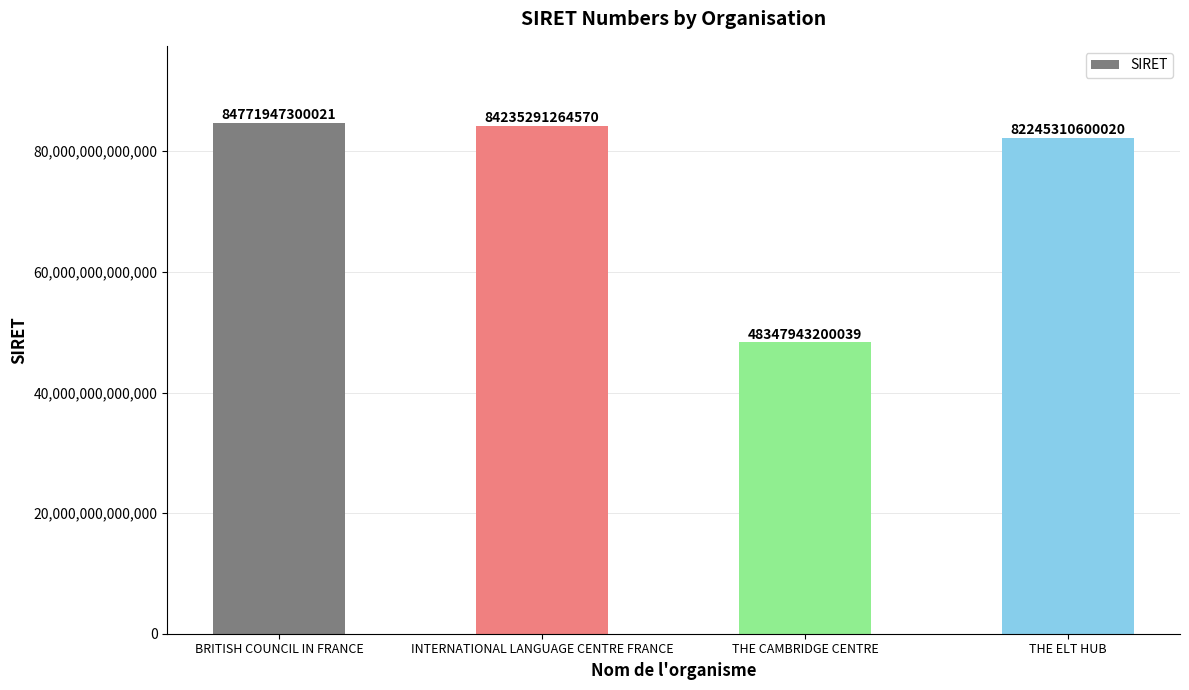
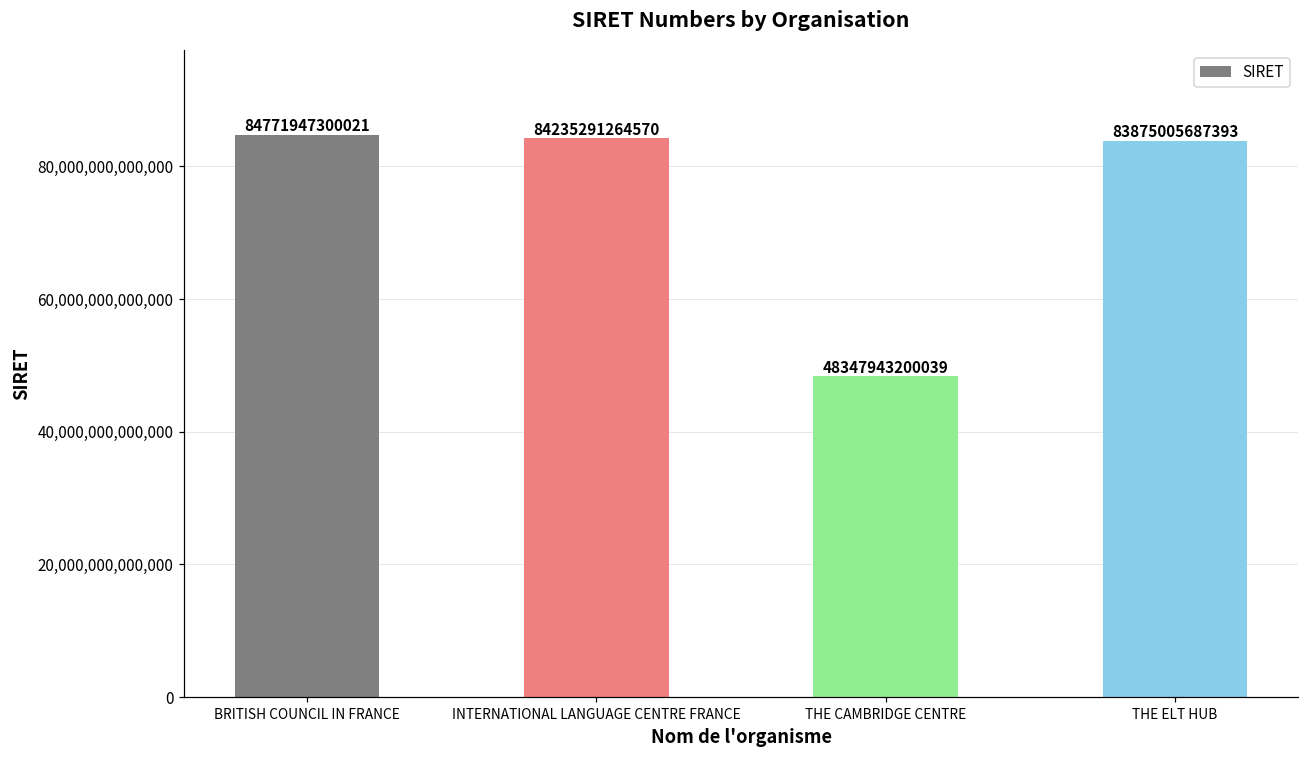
THE ELT HUB: 82245310600020 -> 83875005687393
